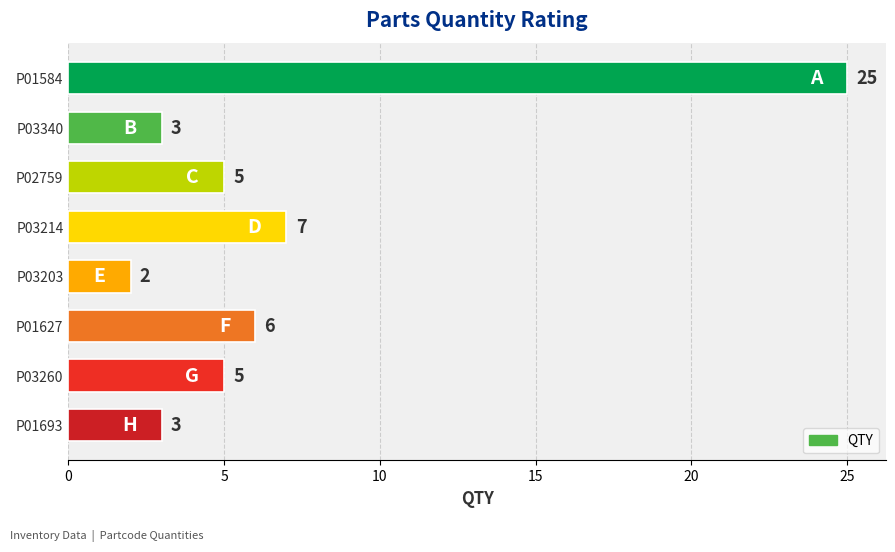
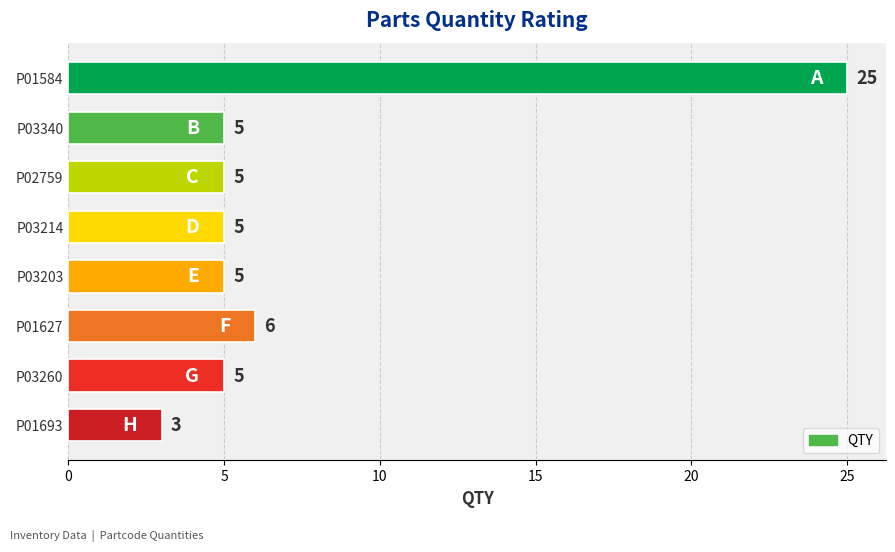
P03340: 3 -> 5
P03214: 7 -> 5
P03203: 2 -> 5
